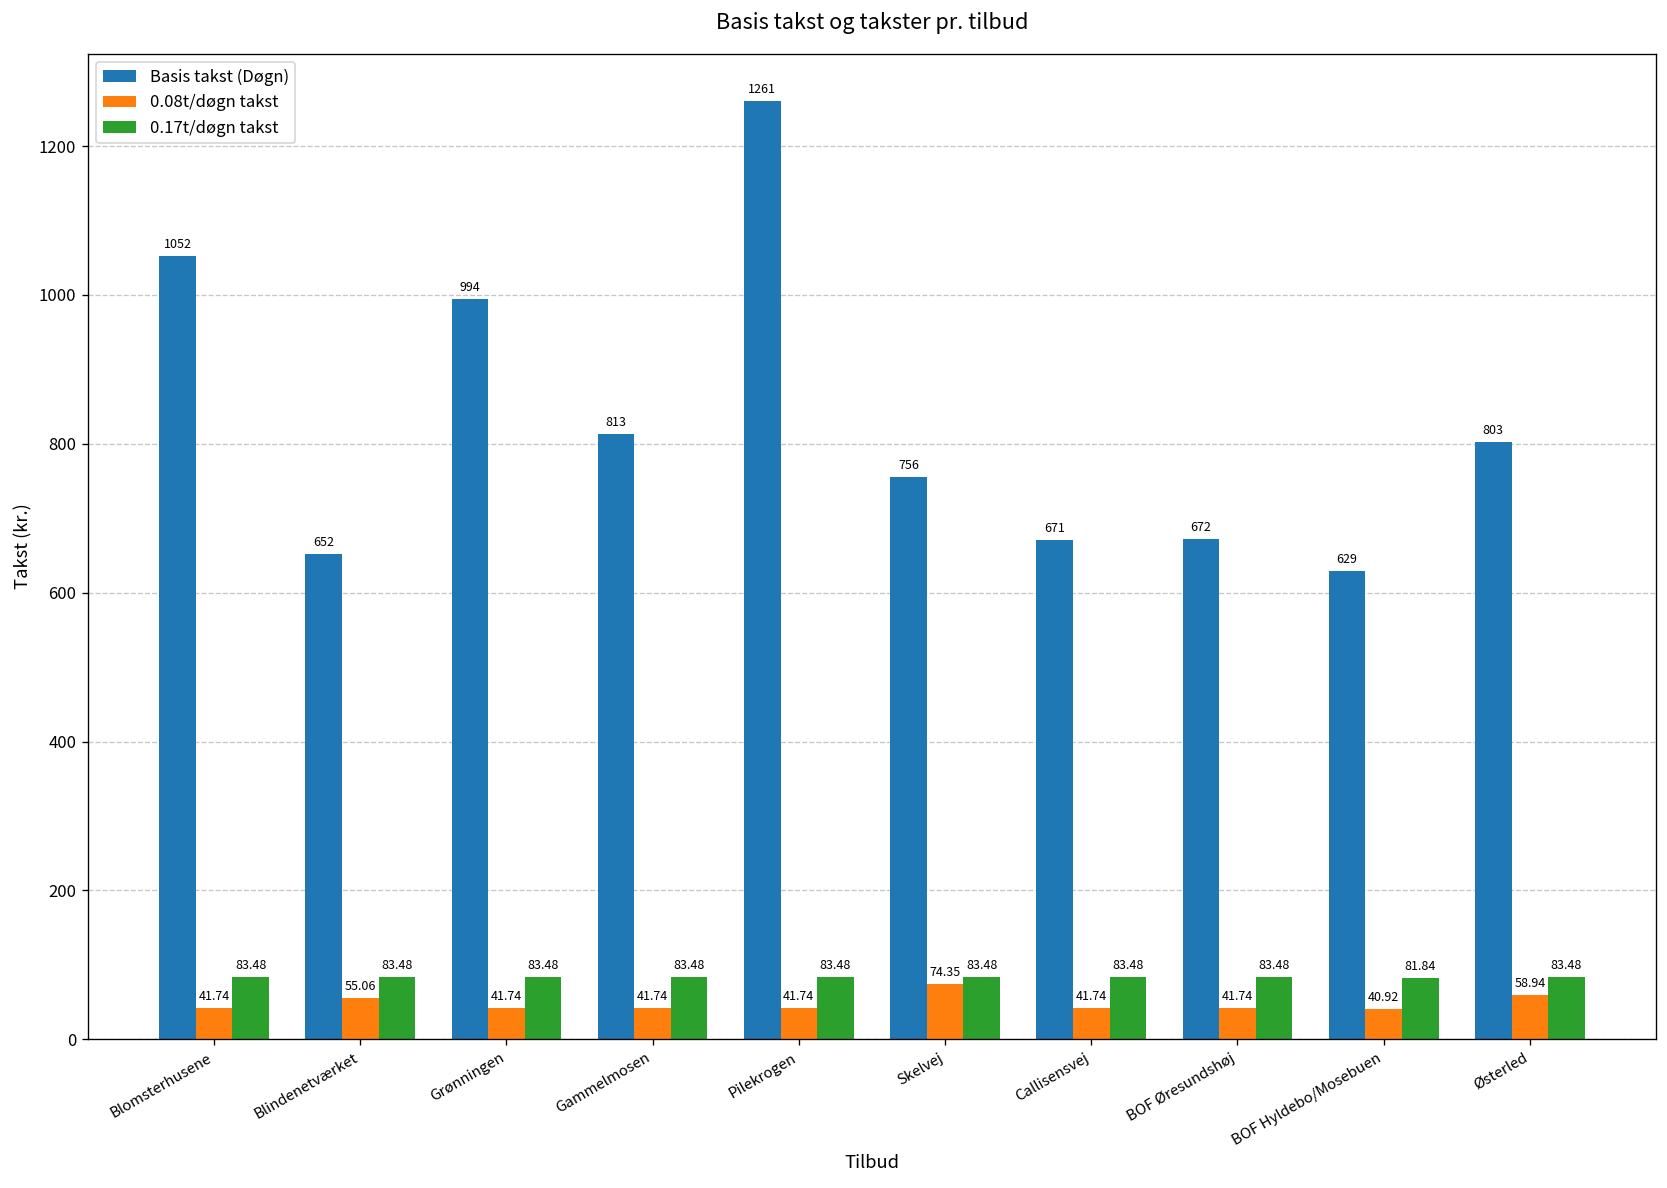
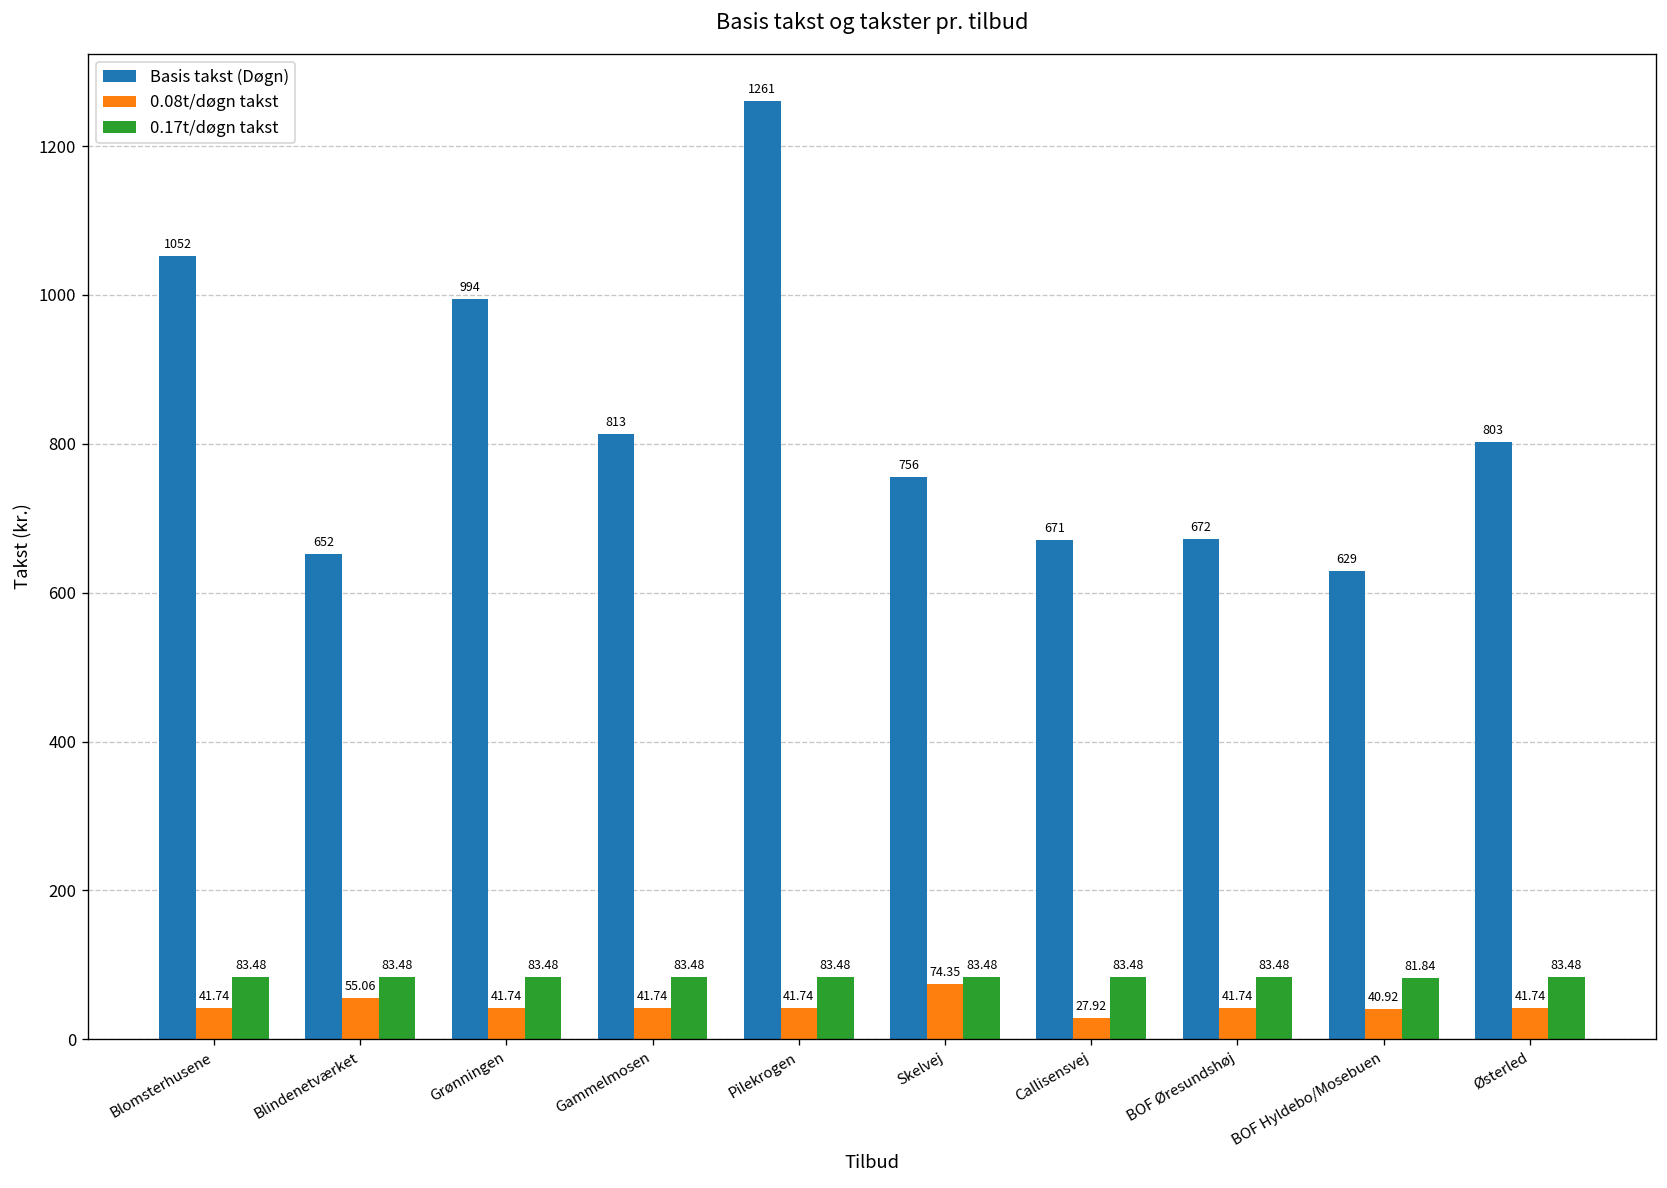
0.08t/døgn takst, Callisensvej: 41.74 -> 27.92
0.08t/døgn takst, Østerled: 58.94 -> 41.74
